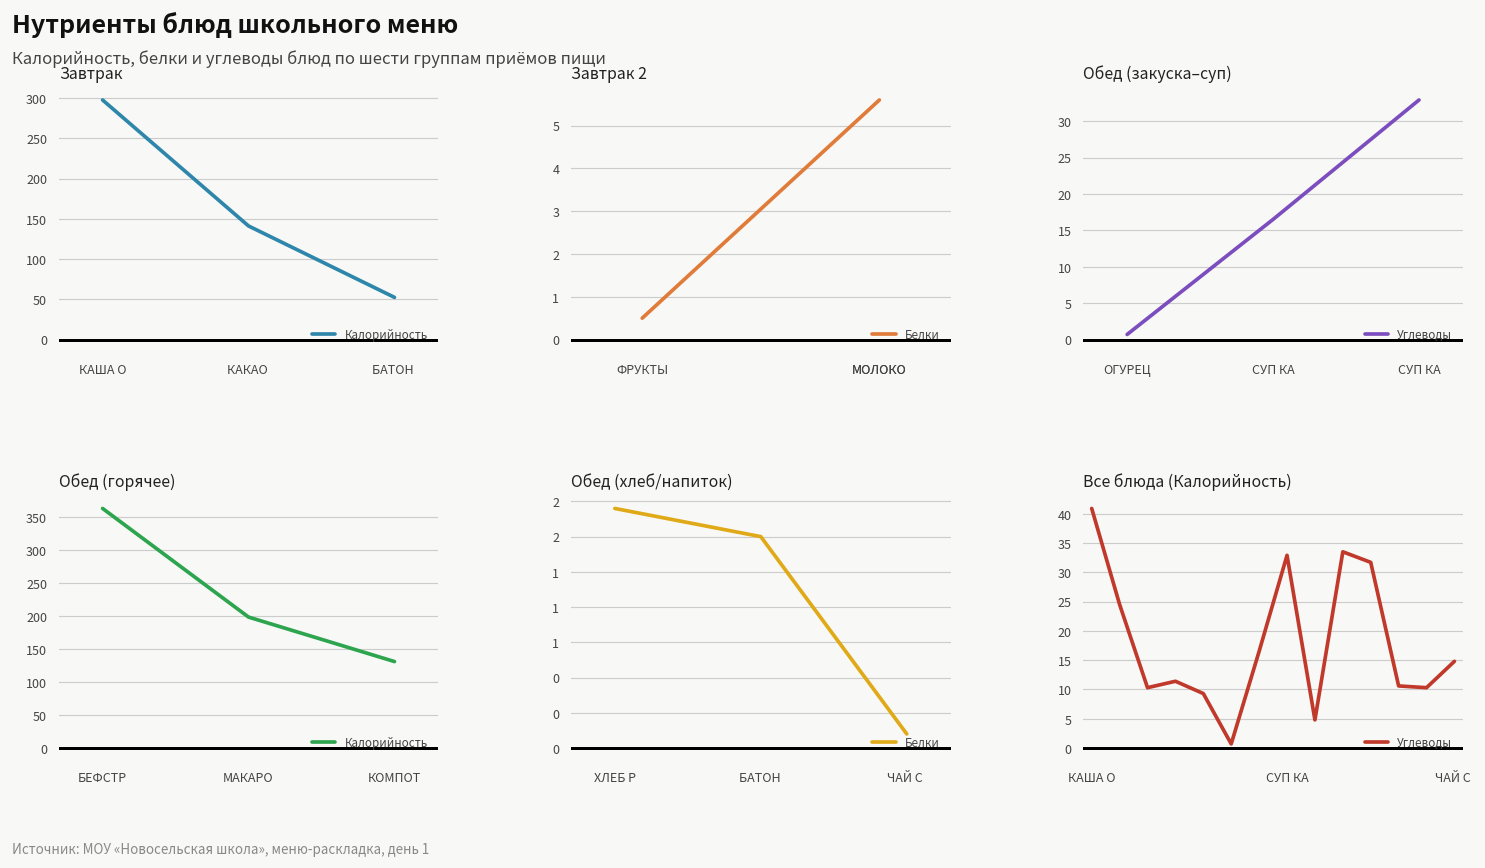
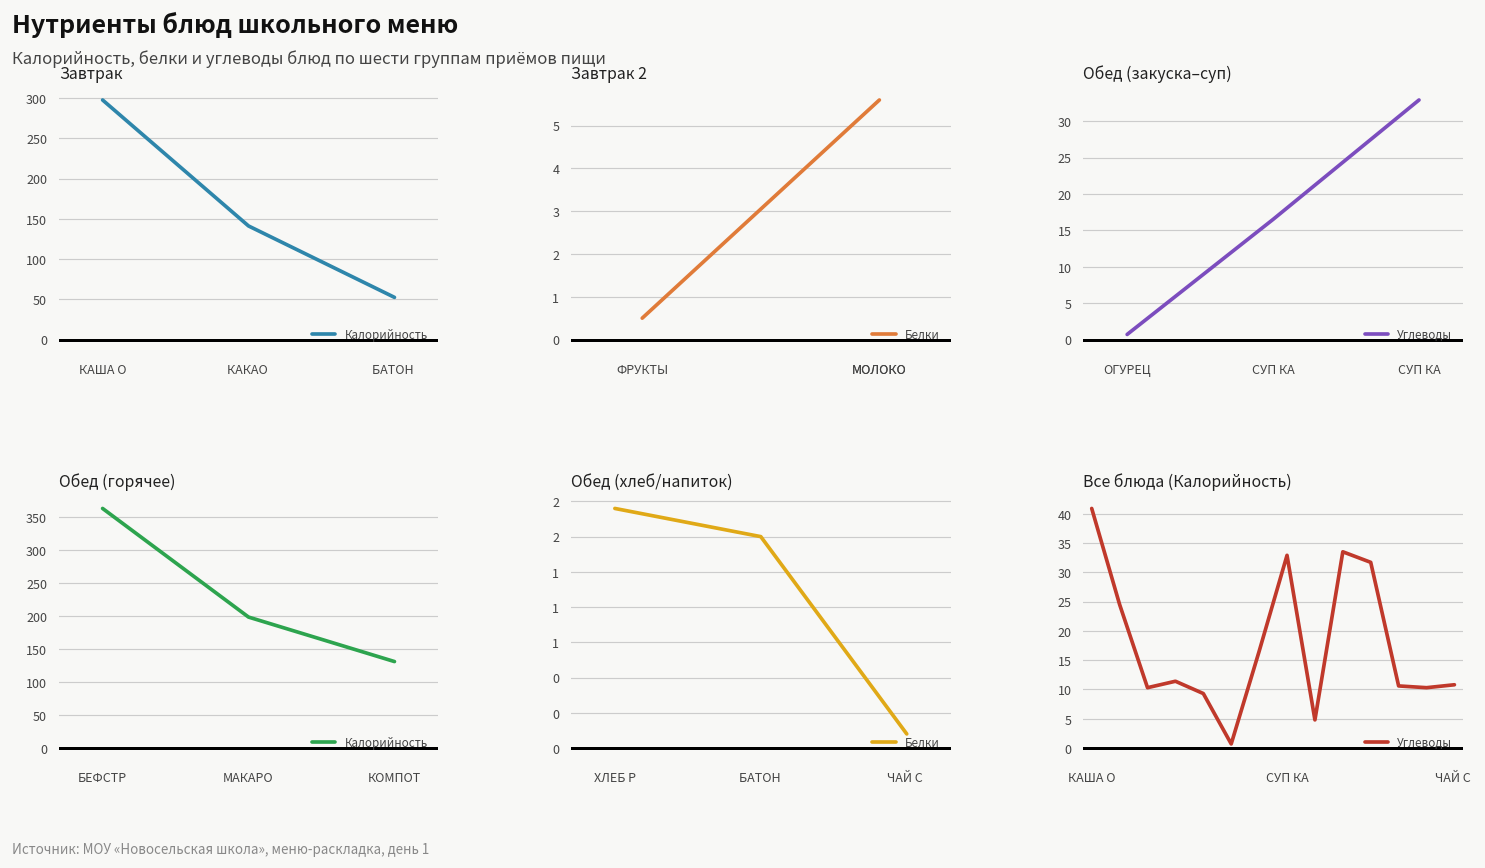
Все блюда (Калорийность), ЧАЙ С: 15 -> 11
